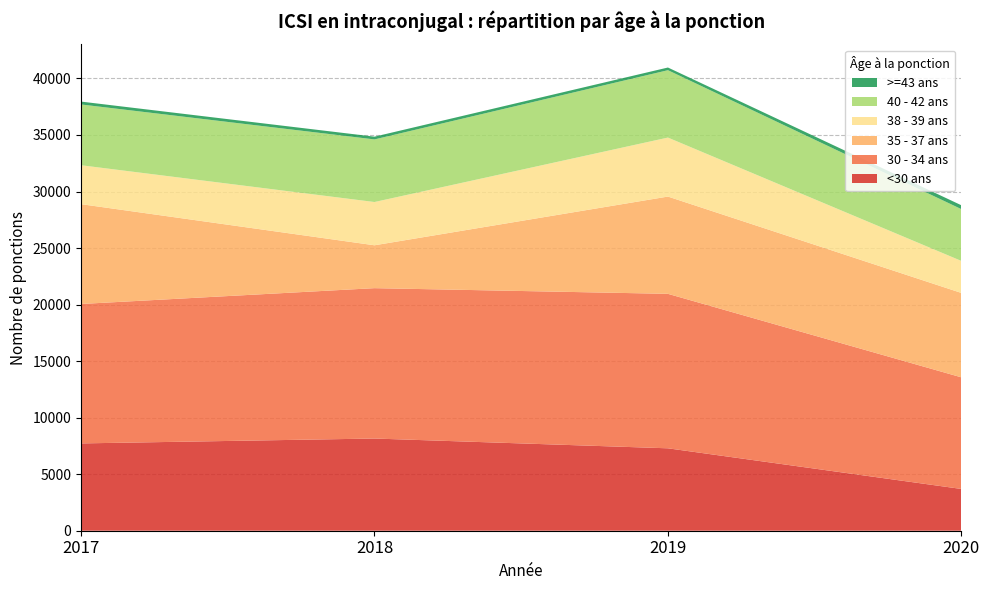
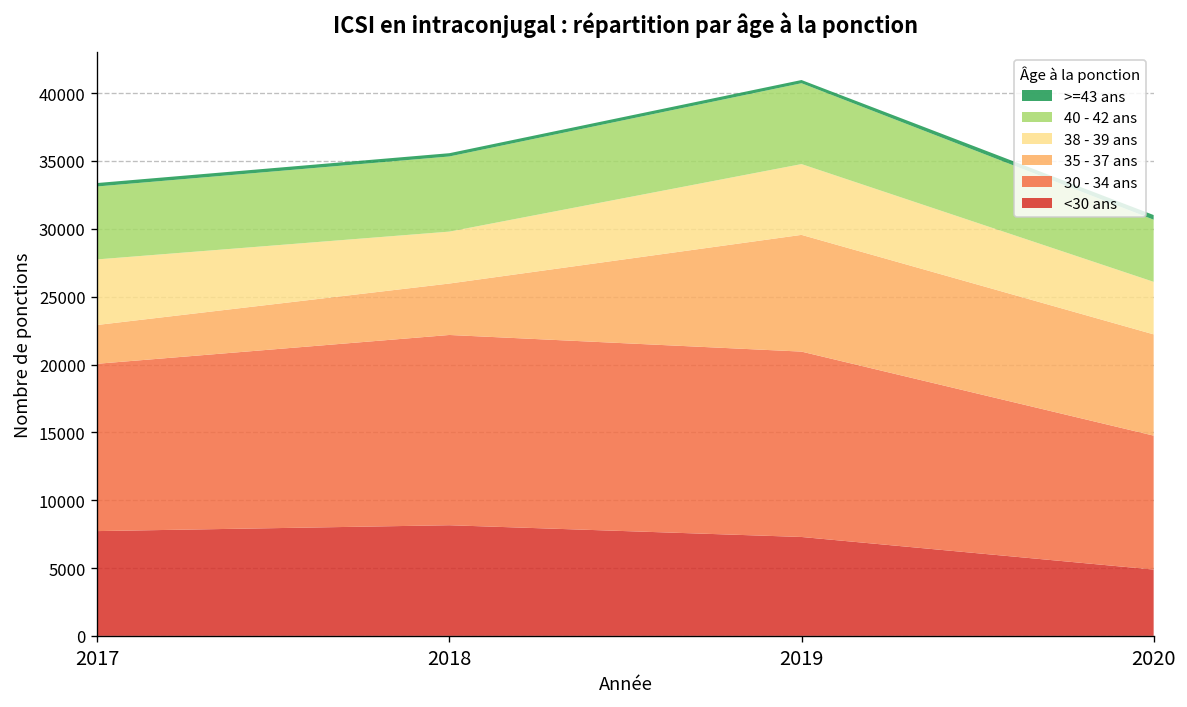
35 - 37 ans, 2017: 8800 -> 2900
38 - 39 ans, 2017: 3400 -> 4800
30 - 34 ans, 2018: 13300 -> 14000
<30 ans, 2020: 3700 -> 4900
38 - 39 ans, 2020: 2800 -> 3900
